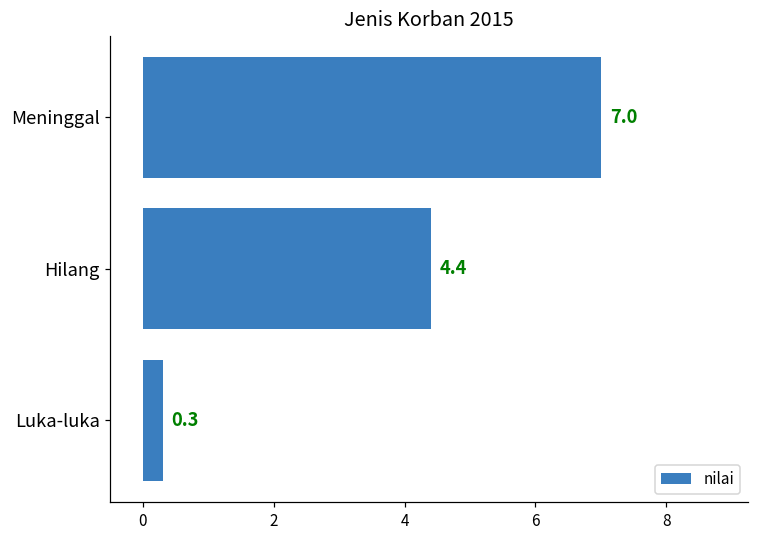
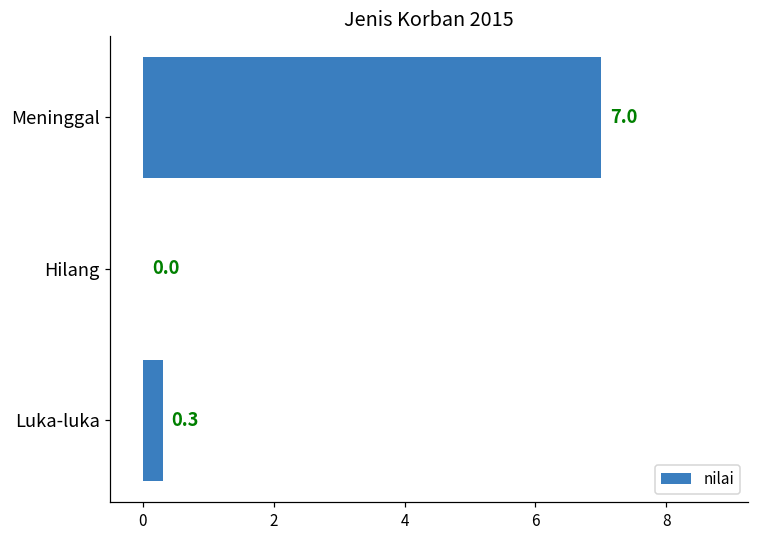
Hilang: 4.4 -> 0.0
